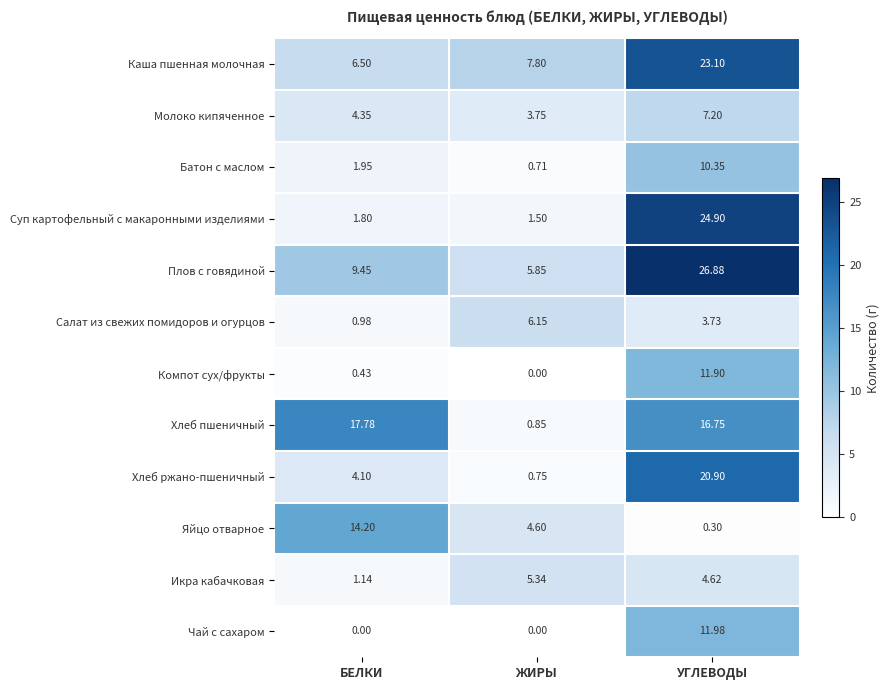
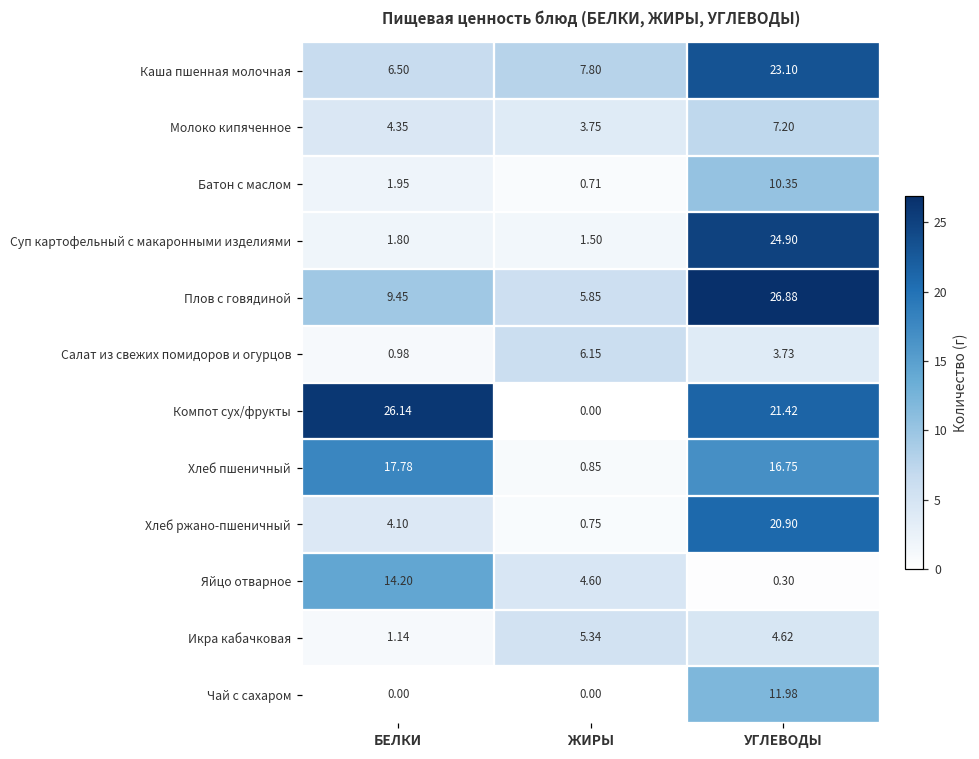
Компот сух/фрукты, БЕЛКИ: 0.43 -> 26.14
Компот сух/фрукты, УГЛЕВОДЫ: 11.90 -> 21.42
